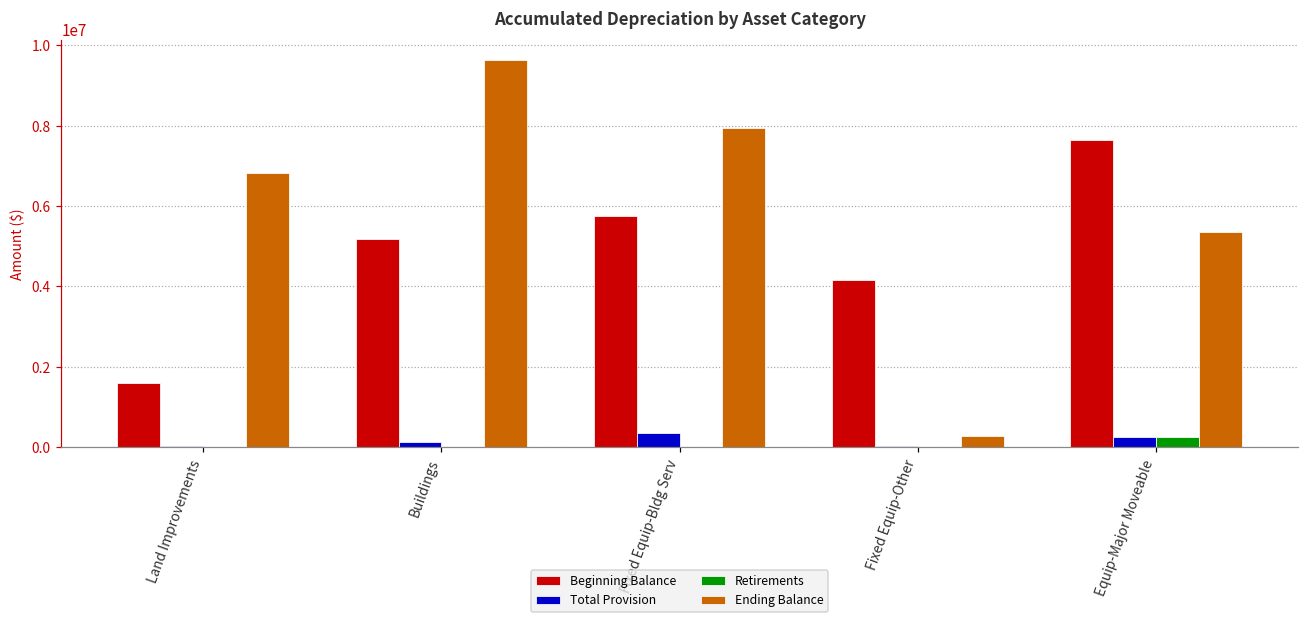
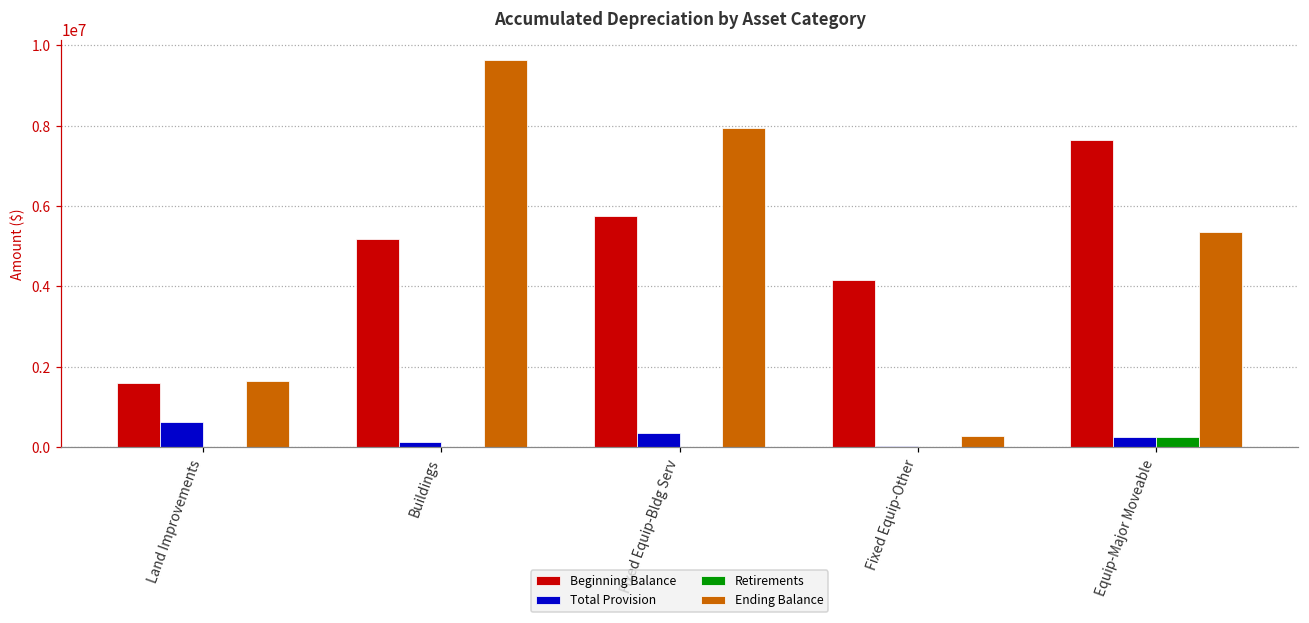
Total Provision, Land Improvements: 0 -> 600000
Ending Balance, Land Improvements: 6800000 -> 1600000
